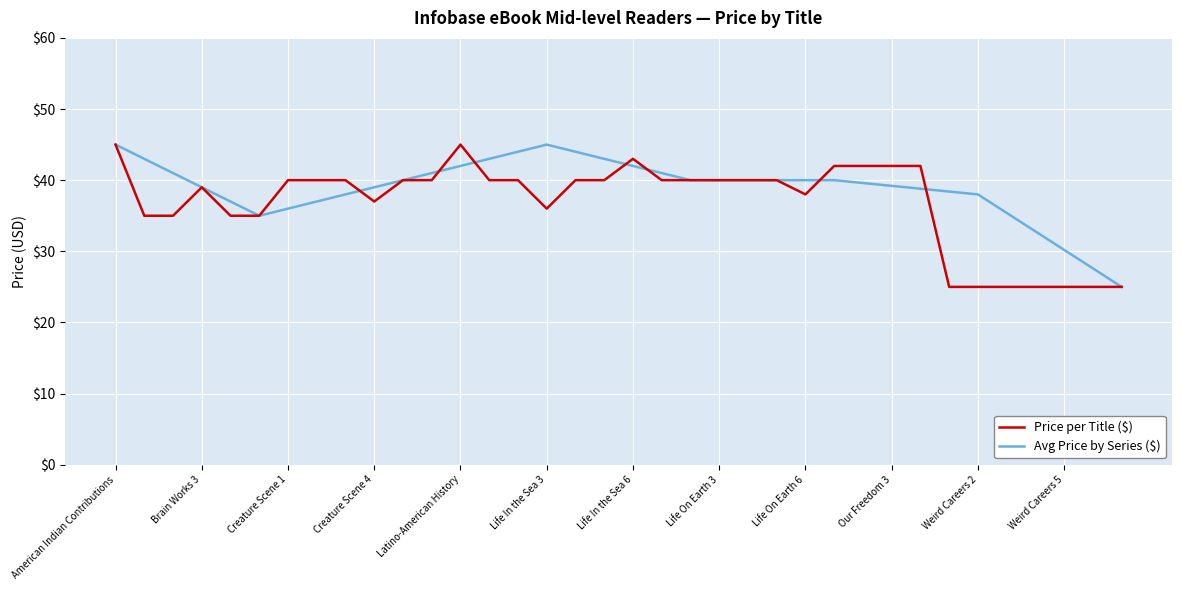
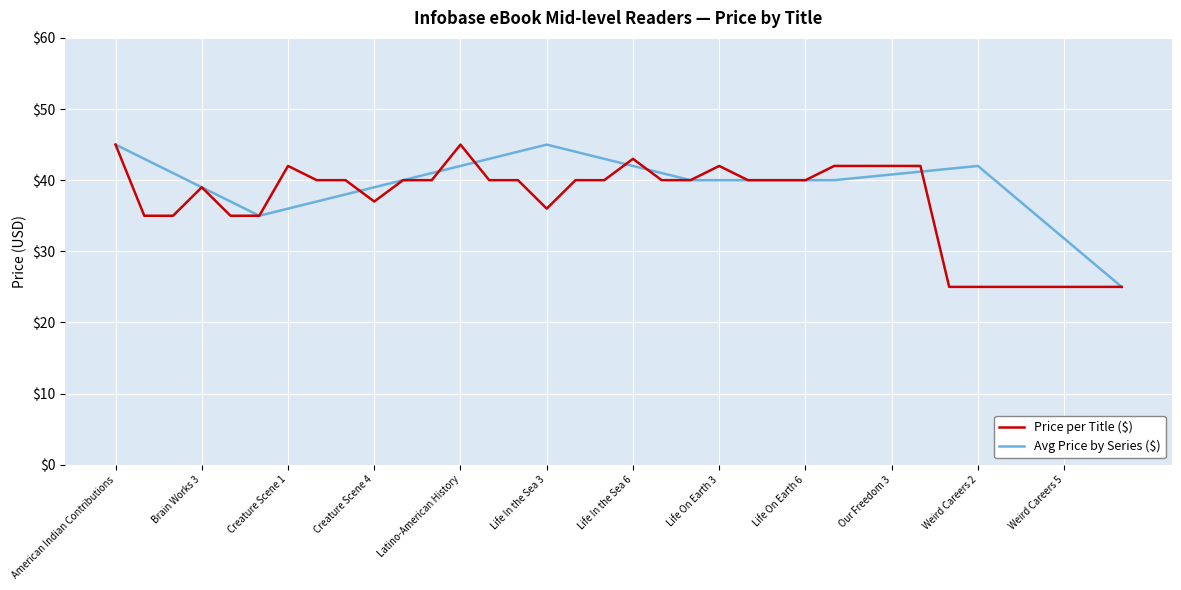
Price per Title ($), Creature Scene 1: $40 -> $42
Price per Title ($), Life On Earth 3: $40 -> $42
Price per Title ($), Life On Earth 6: $38 -> $40
Avg Price by Series ($), Weird Careers 2: $38 -> $42
